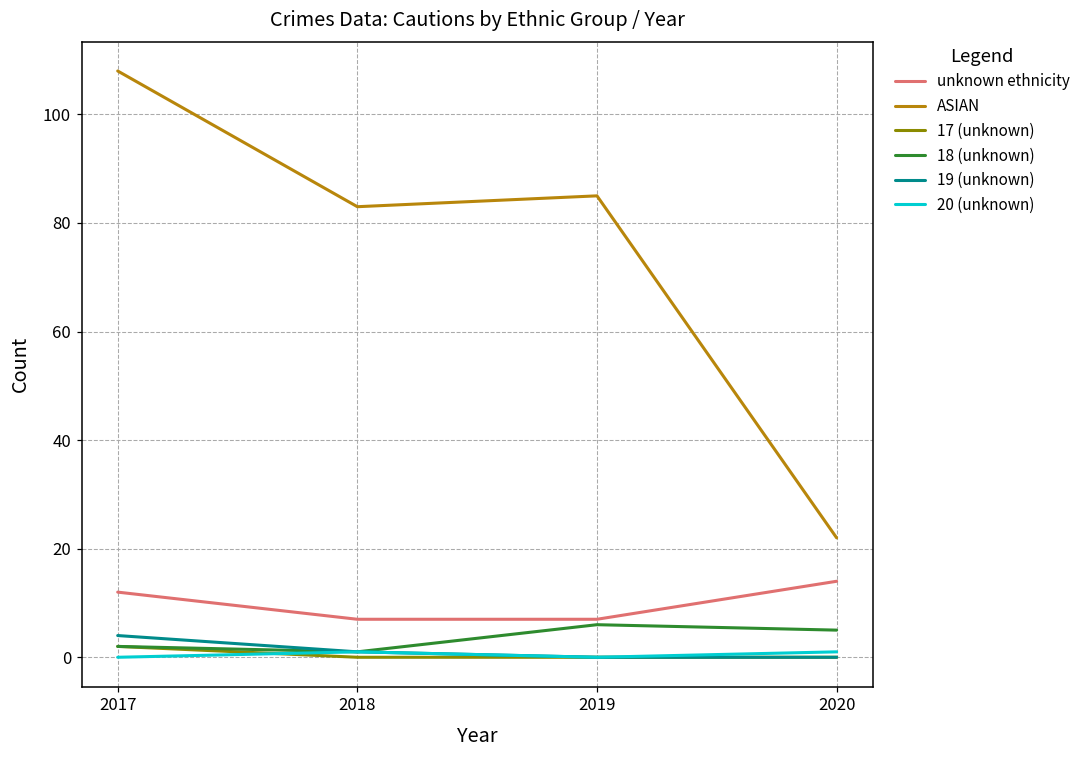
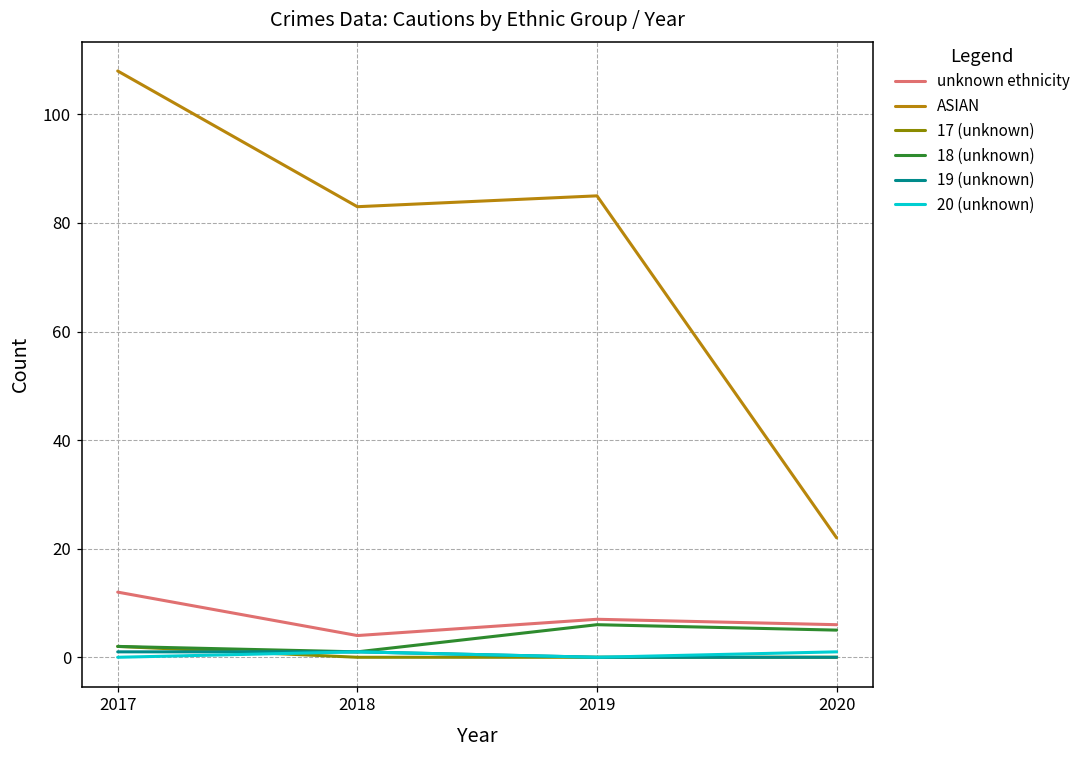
19 (unknown), 2017: 4 -> 1
unknown ethnicity, 2018: 7 -> 4
unknown ethnicity, 2020: 14 -> 6
